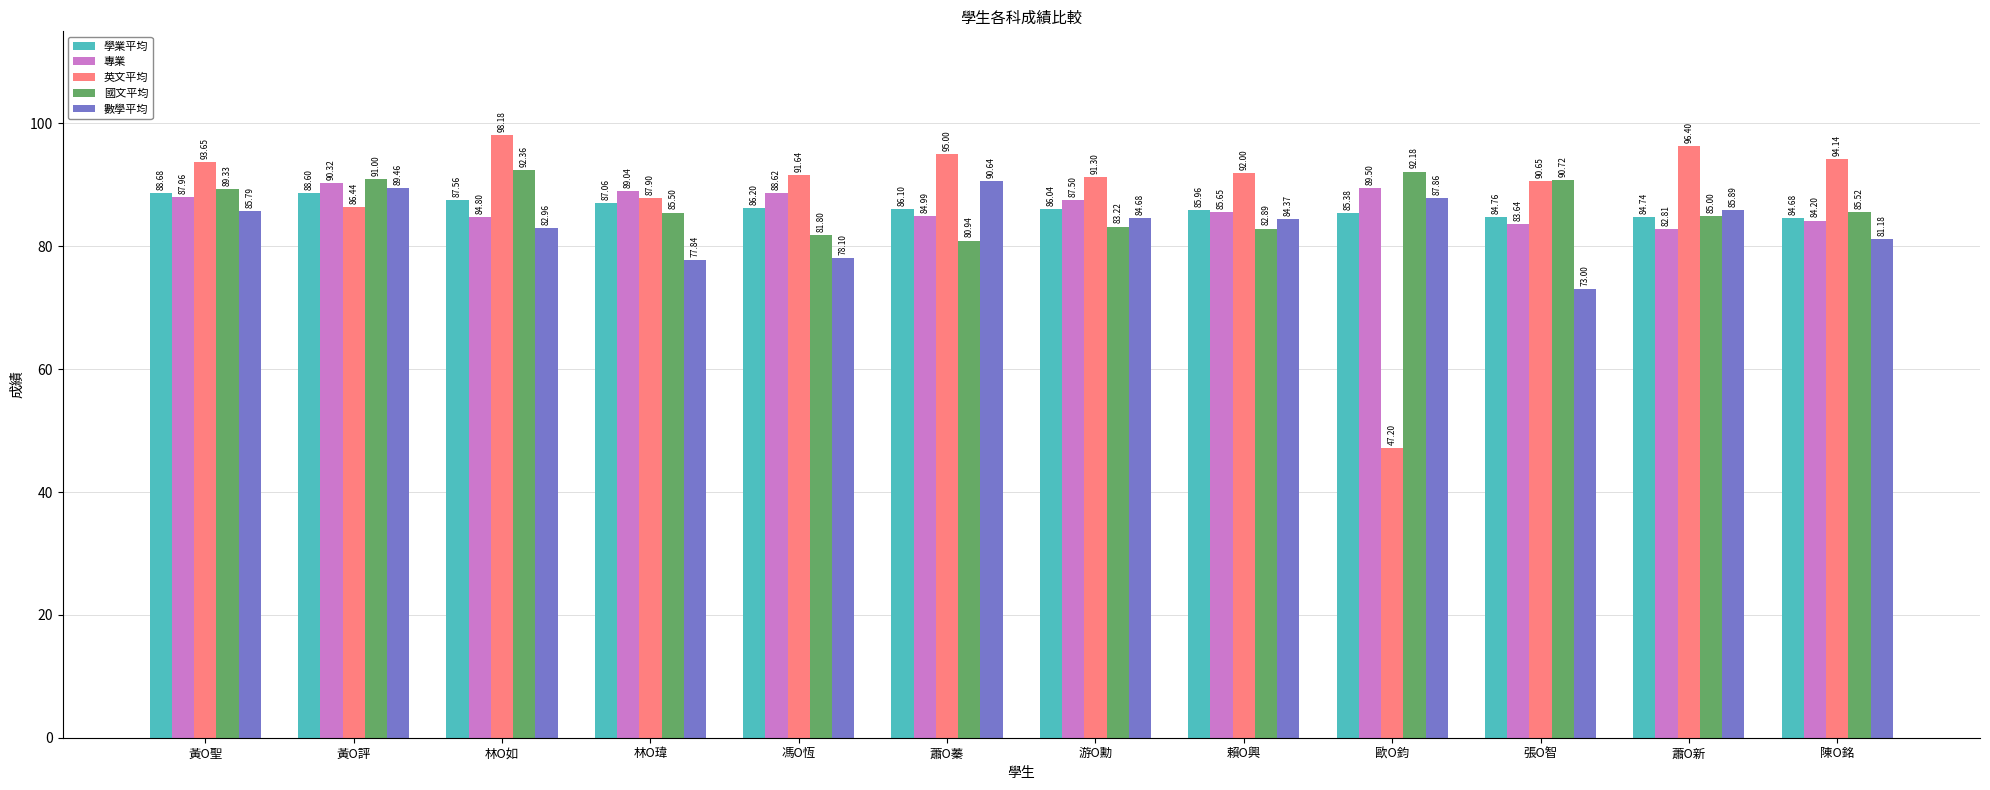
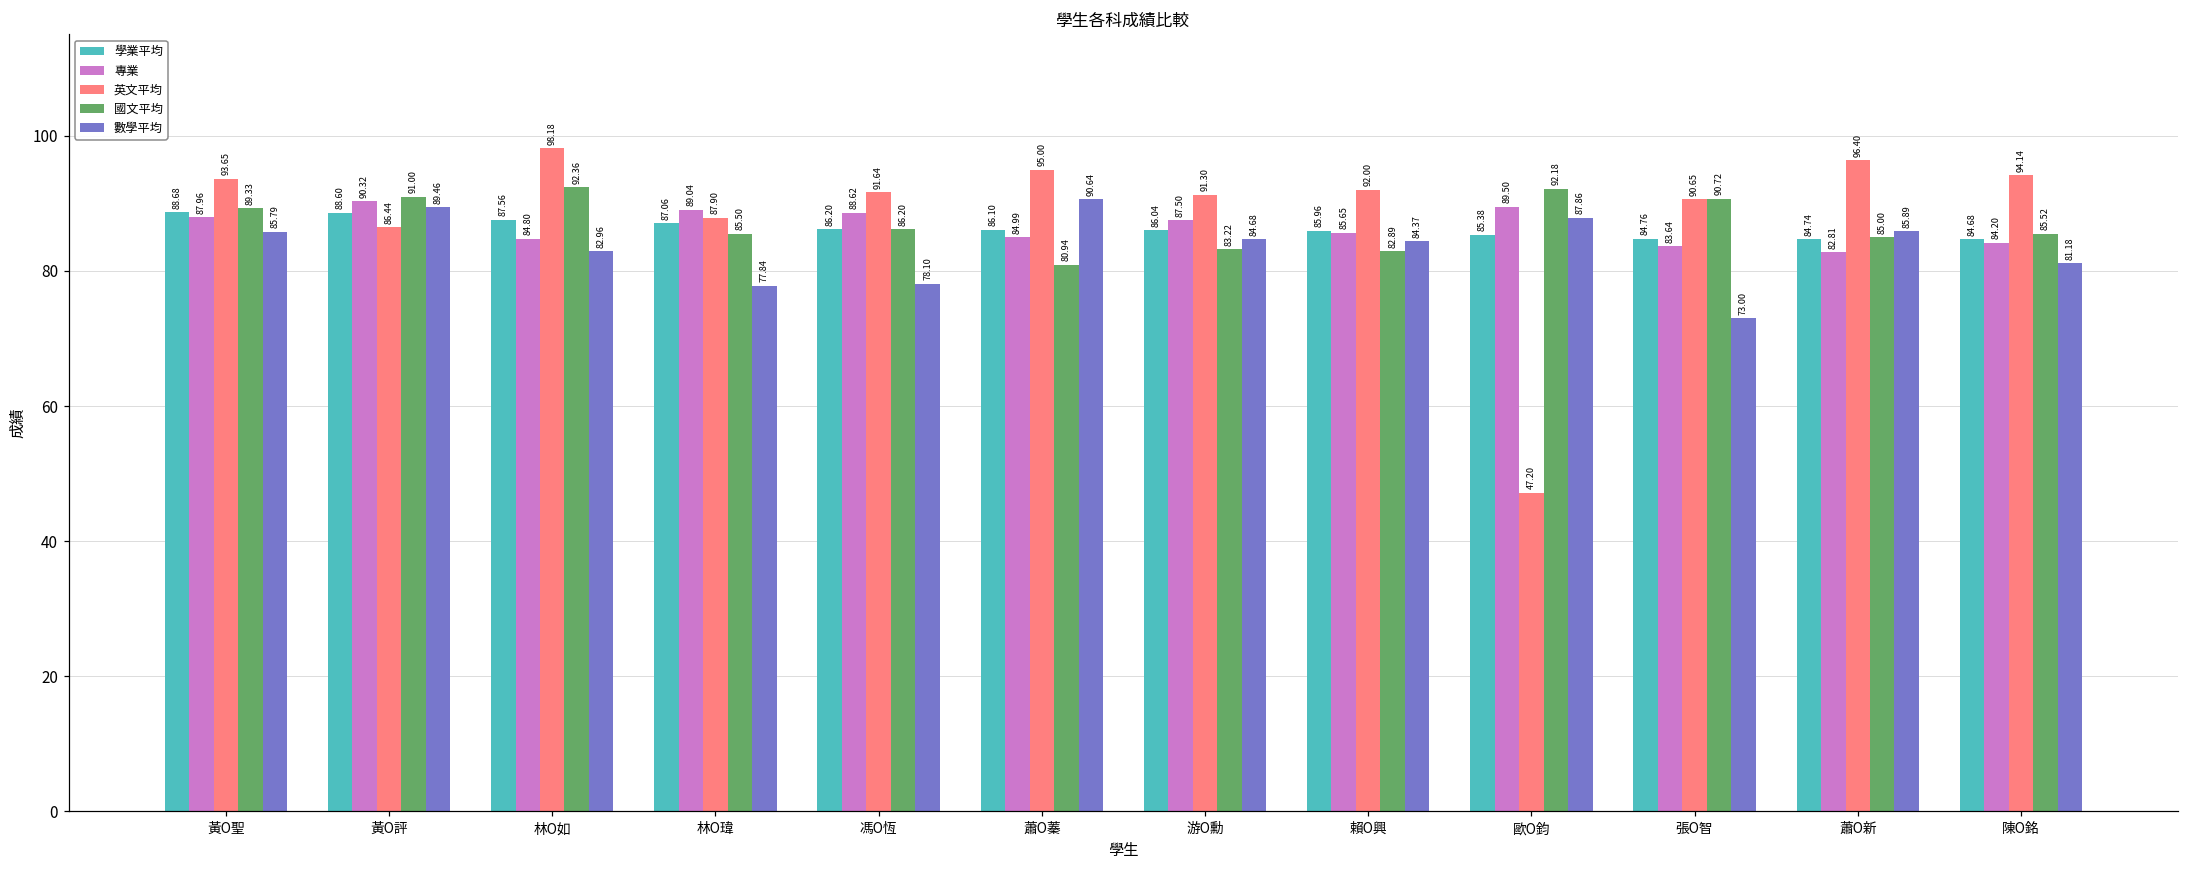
國文平均, 馮O恆: 81.80 -> 86.20
